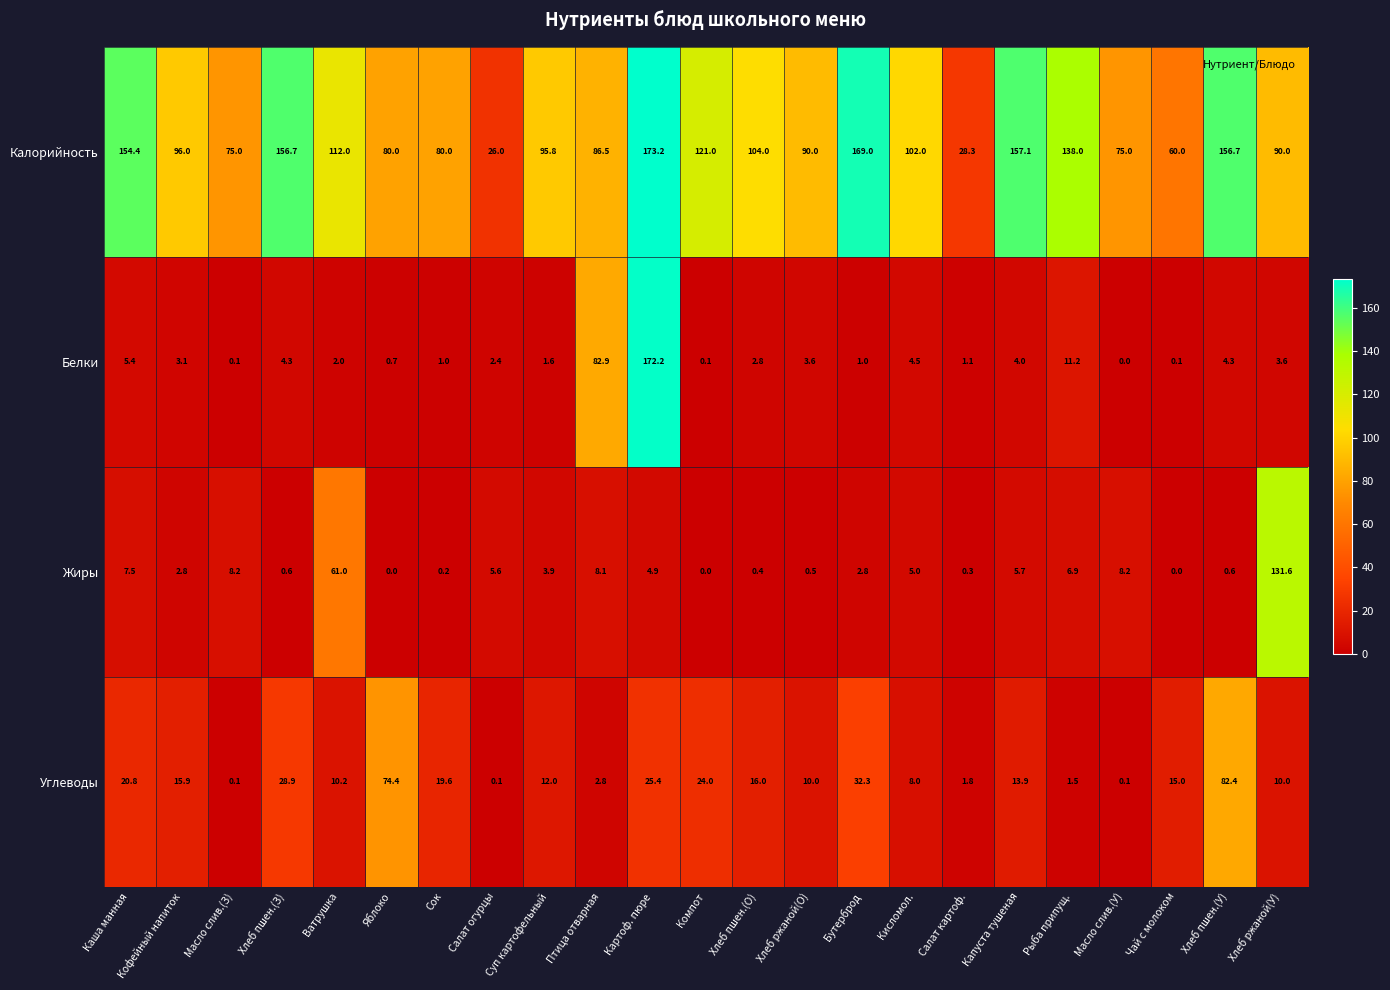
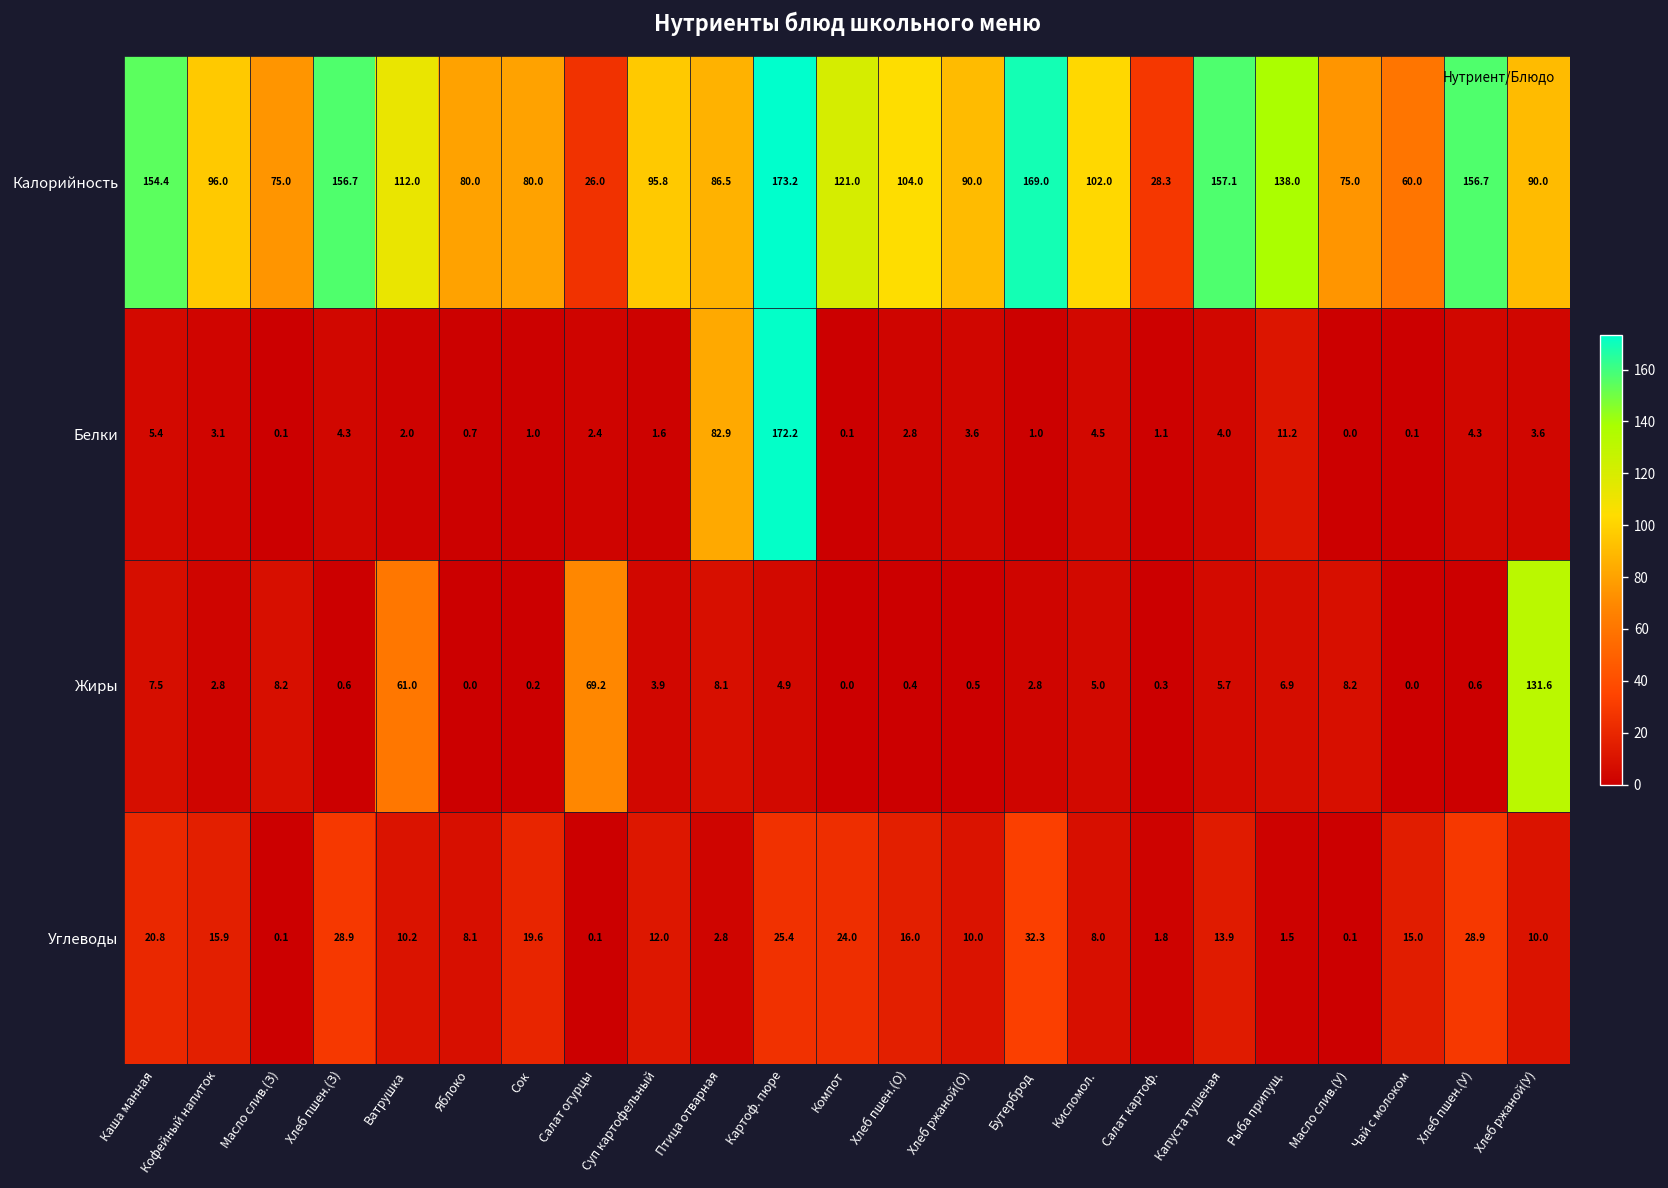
Жиры, Салат огурцы: 5.6 -> 69.2
Углеводы, Яблоко: 74.4 -> 8.1
Углеводы, Хлеб пшен.(У): 82.4 -> 28.9
